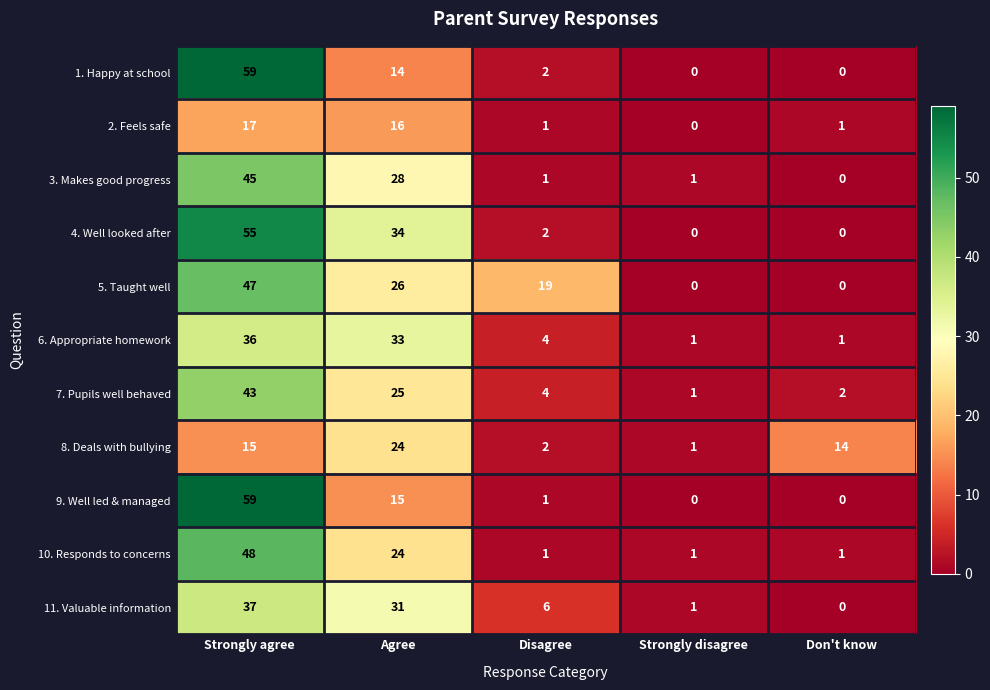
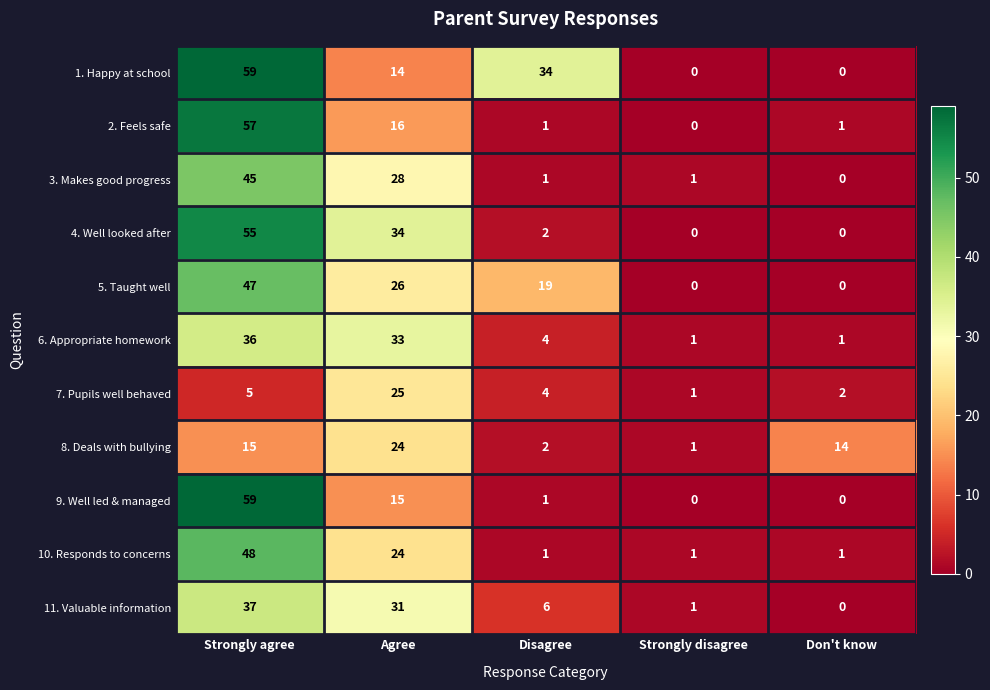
1. Happy at school, Disagree: 2 -> 34
2. Feels safe, Strongly agree: 17 -> 57
7. Pupils well behaved, Strongly agree: 43 -> 5
